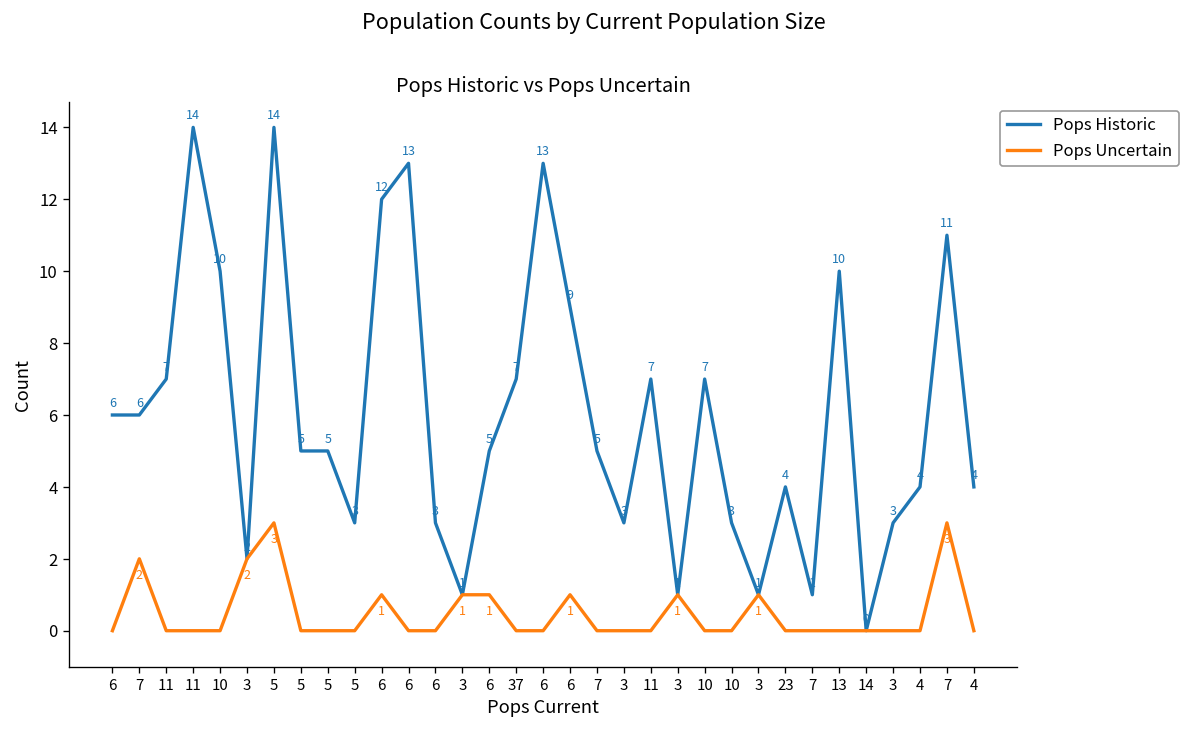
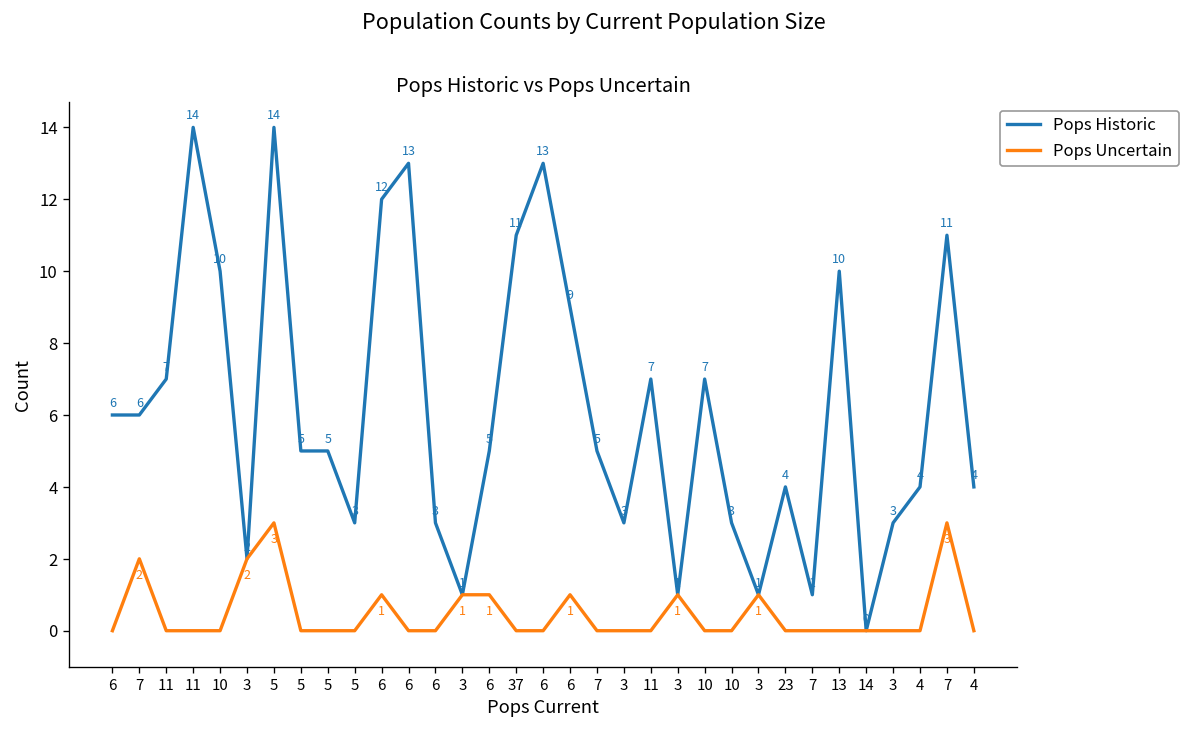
Pops Historic, 37: 7 -> 11
